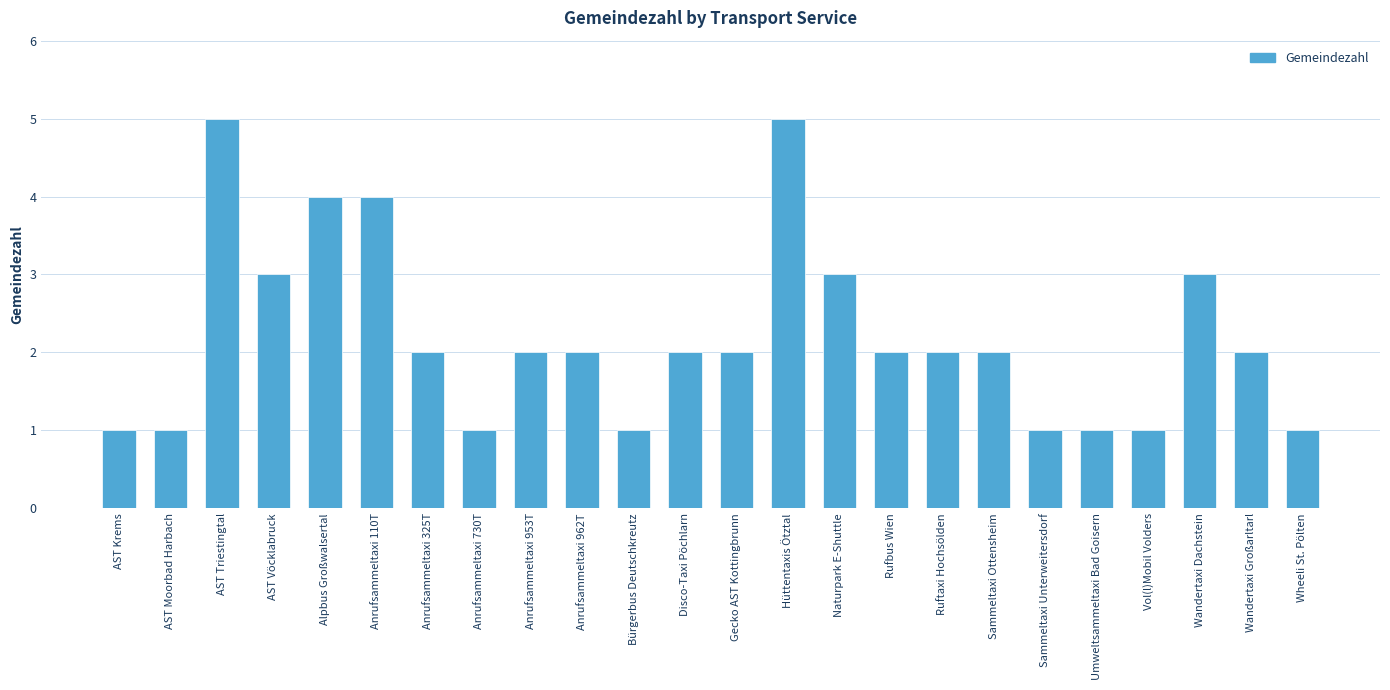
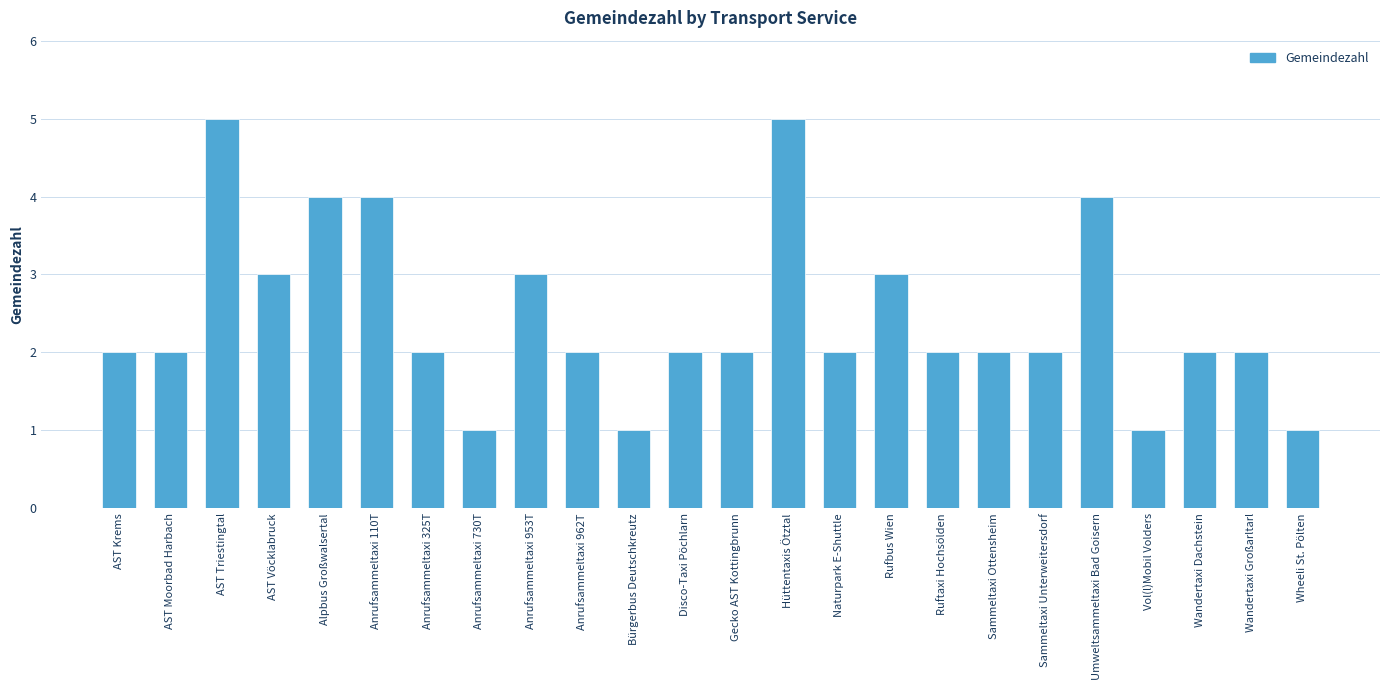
AST Krems: 1 -> 2
AST Moorbad Harbach: 1 -> 2
Anrufsammeltaxi 953T: 2 -> 3
Naturpark E-Shuttle: 3 -> 2
Rufbus Wien: 2 -> 3
Sammeltaxi Unterweitersdorf: 1 -> 2
Umweltsammeltaxi Bad Goisern: 1 -> 4
Wandertaxi Dachstein: 3 -> 2
